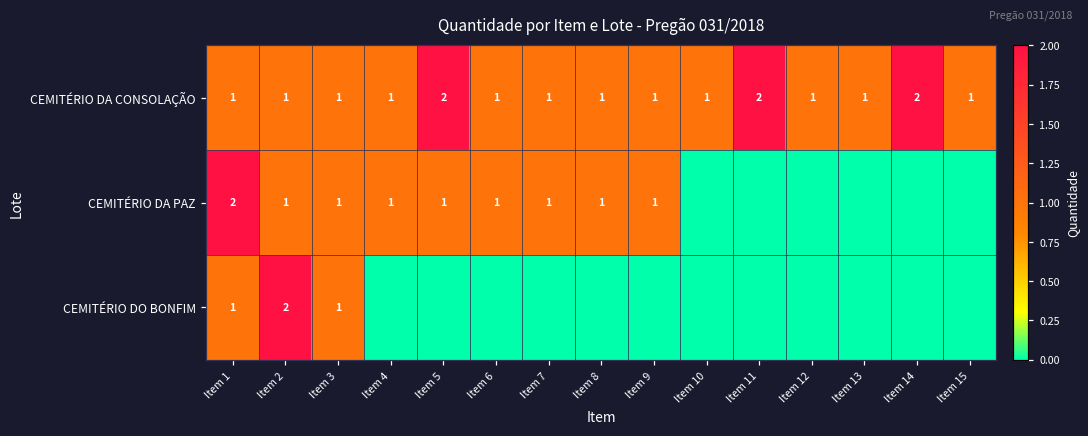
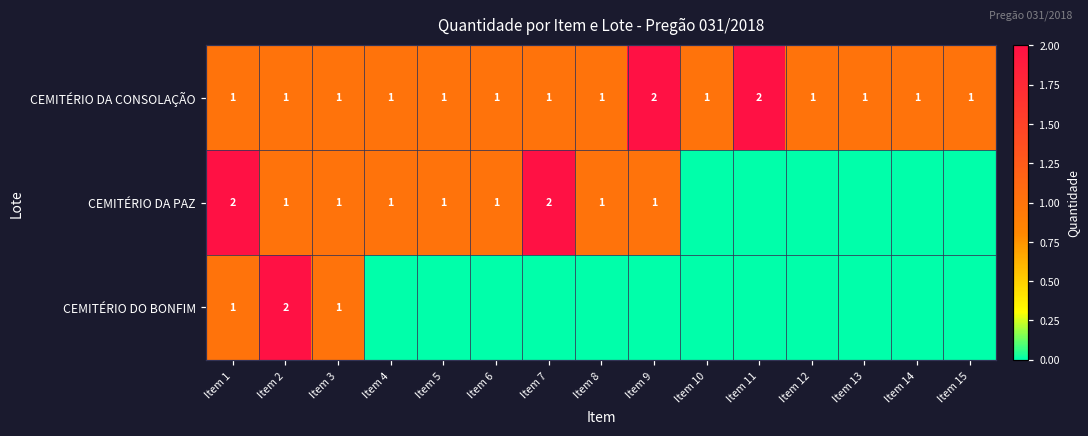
CEMITÉRIO DA CONSOLAÇÃO, Item 5: 2 -> 1
CEMITÉRIO DA CONSOLAÇÃO, Item 9: 1 -> 2
CEMITÉRIO DA CONSOLAÇÃO, Item 14: 2 -> 1
CEMITÉRIO DA PAZ, Item 7: 1 -> 2
